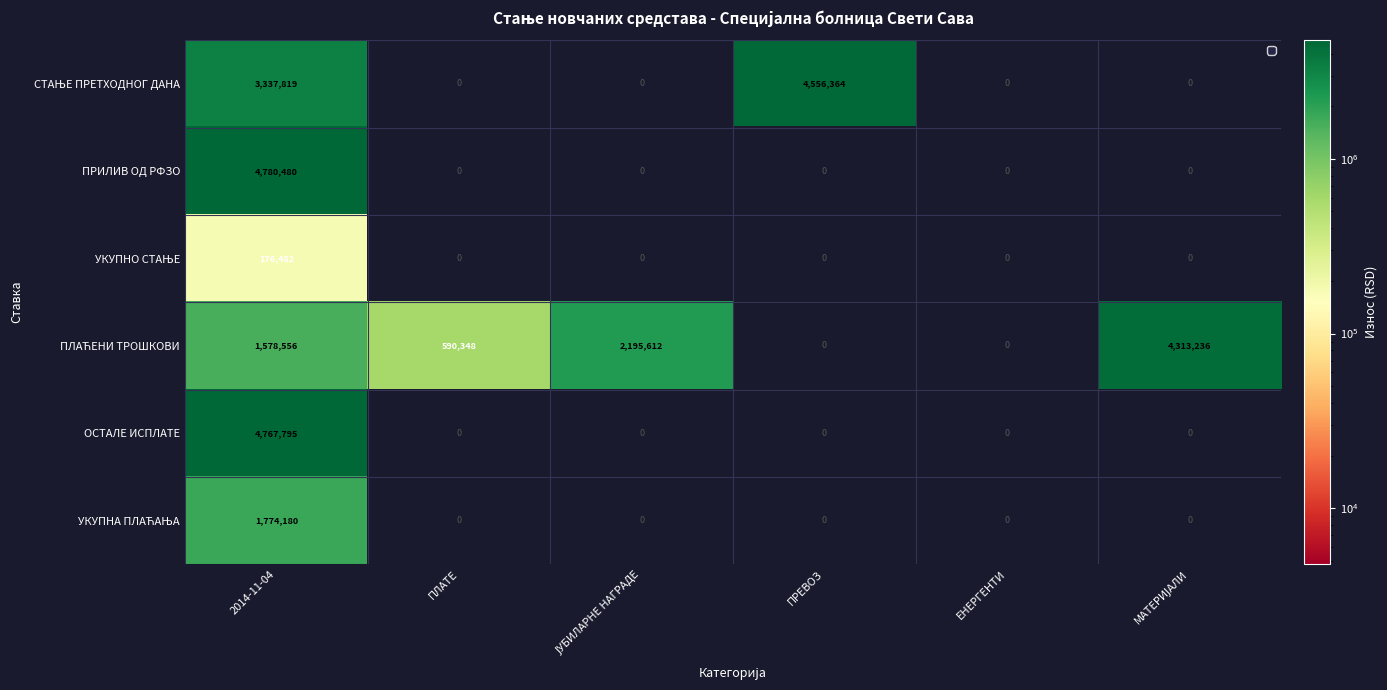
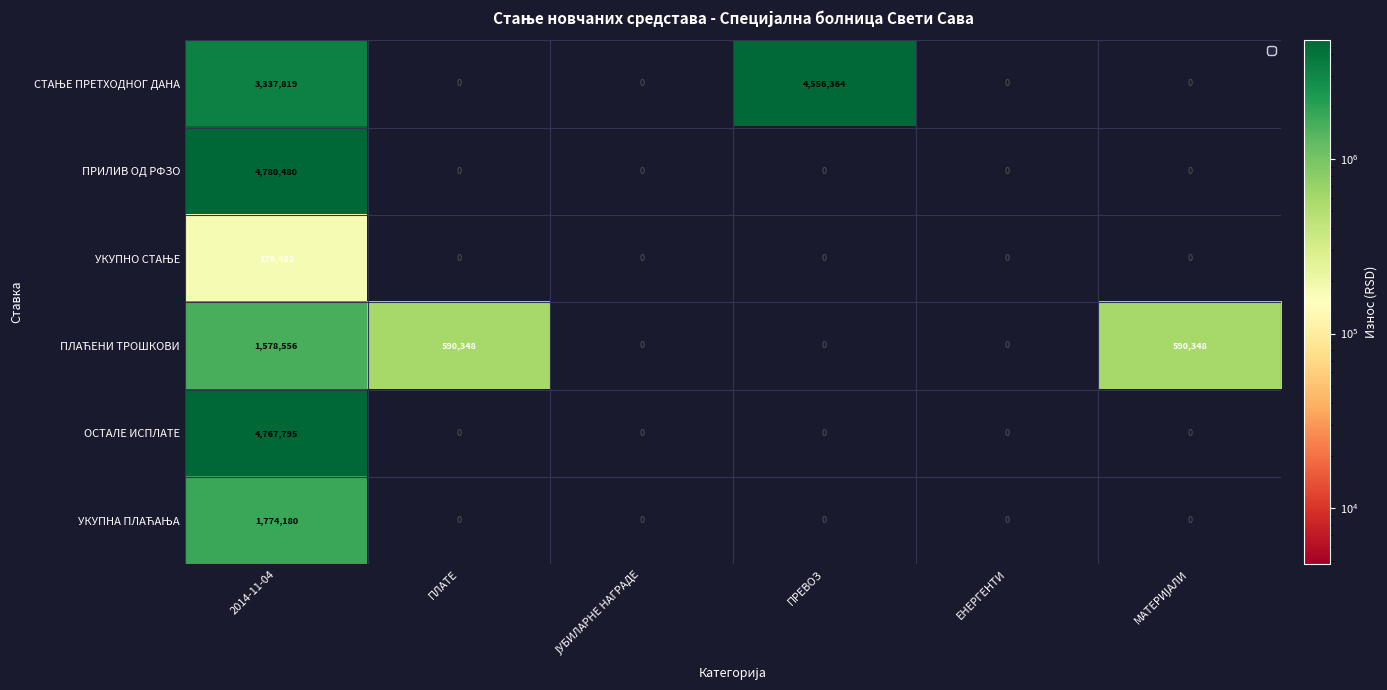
ПЛАЋЕНИ ТРОШКОВИ, ЈУБИЛАРНЕ НАГРАДЕ: 2,195,612 -> 0
ПЛАЋЕНИ ТРОШКОВИ, МАТЕРИЈАЛИ: 4,313,236 -> 590,348
